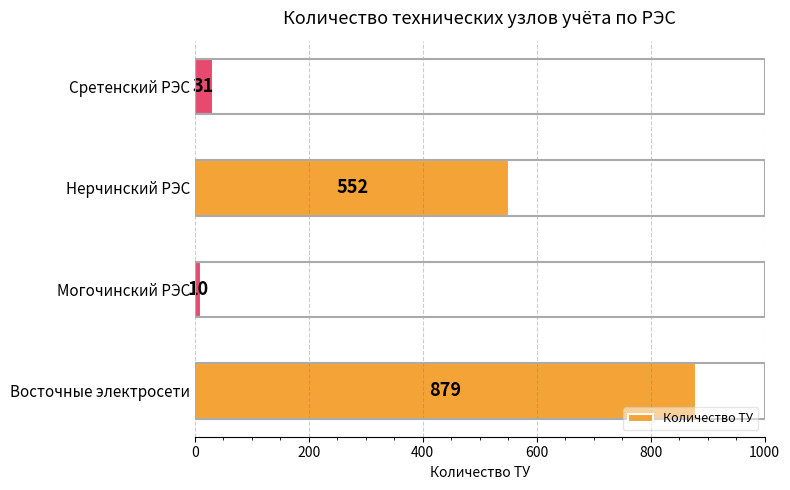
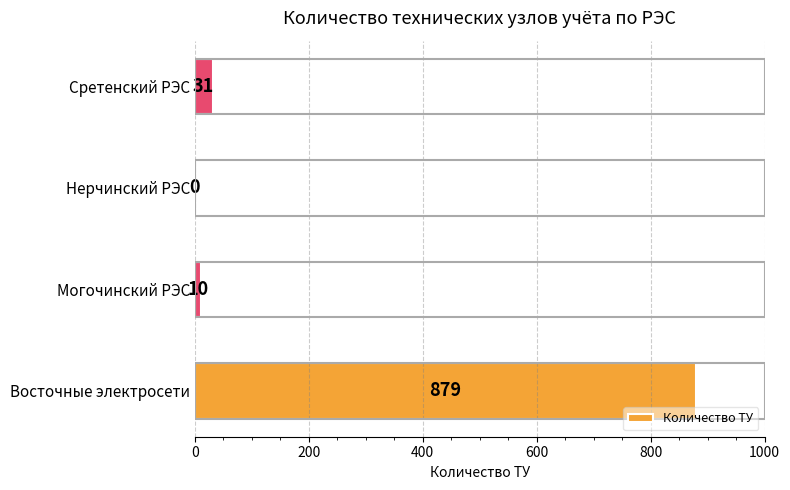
Нерчинский РЭС: 552 -> 0
